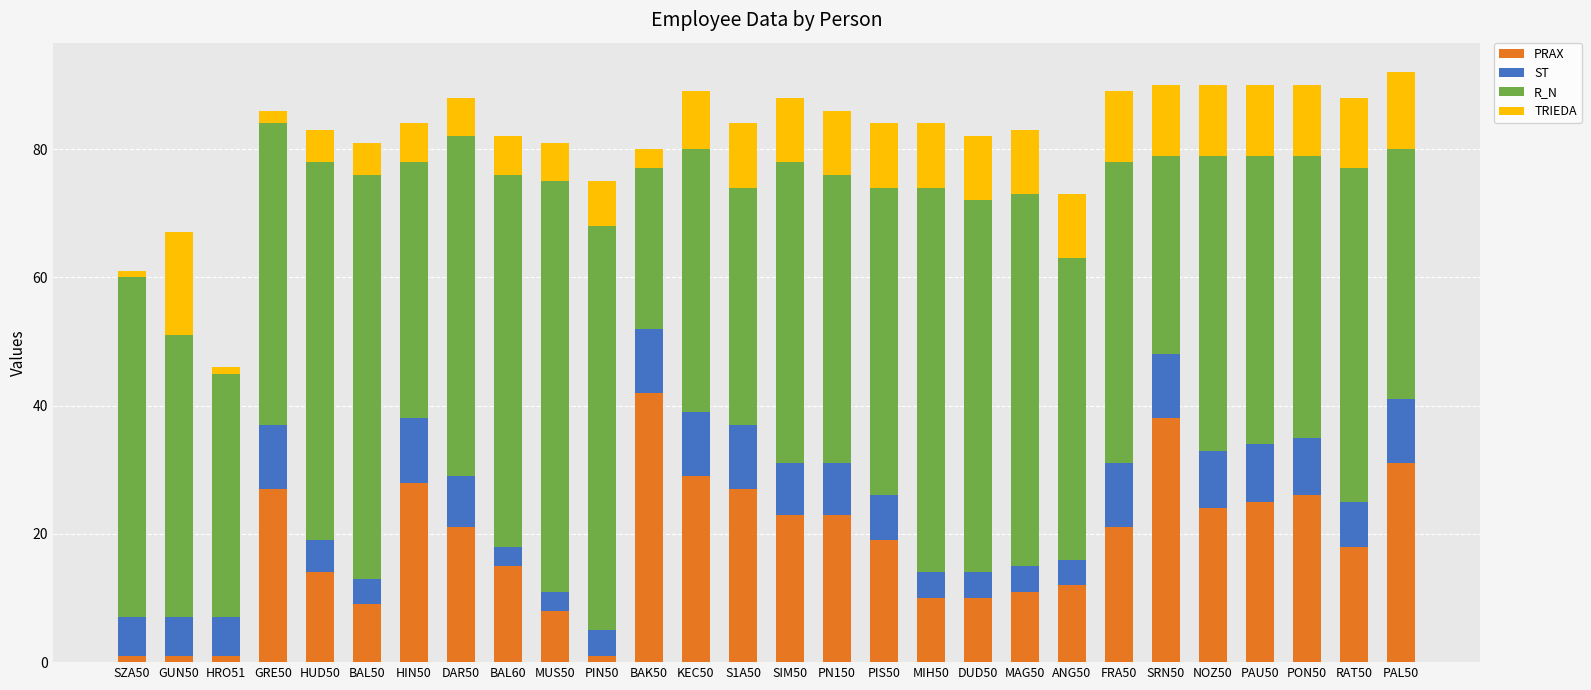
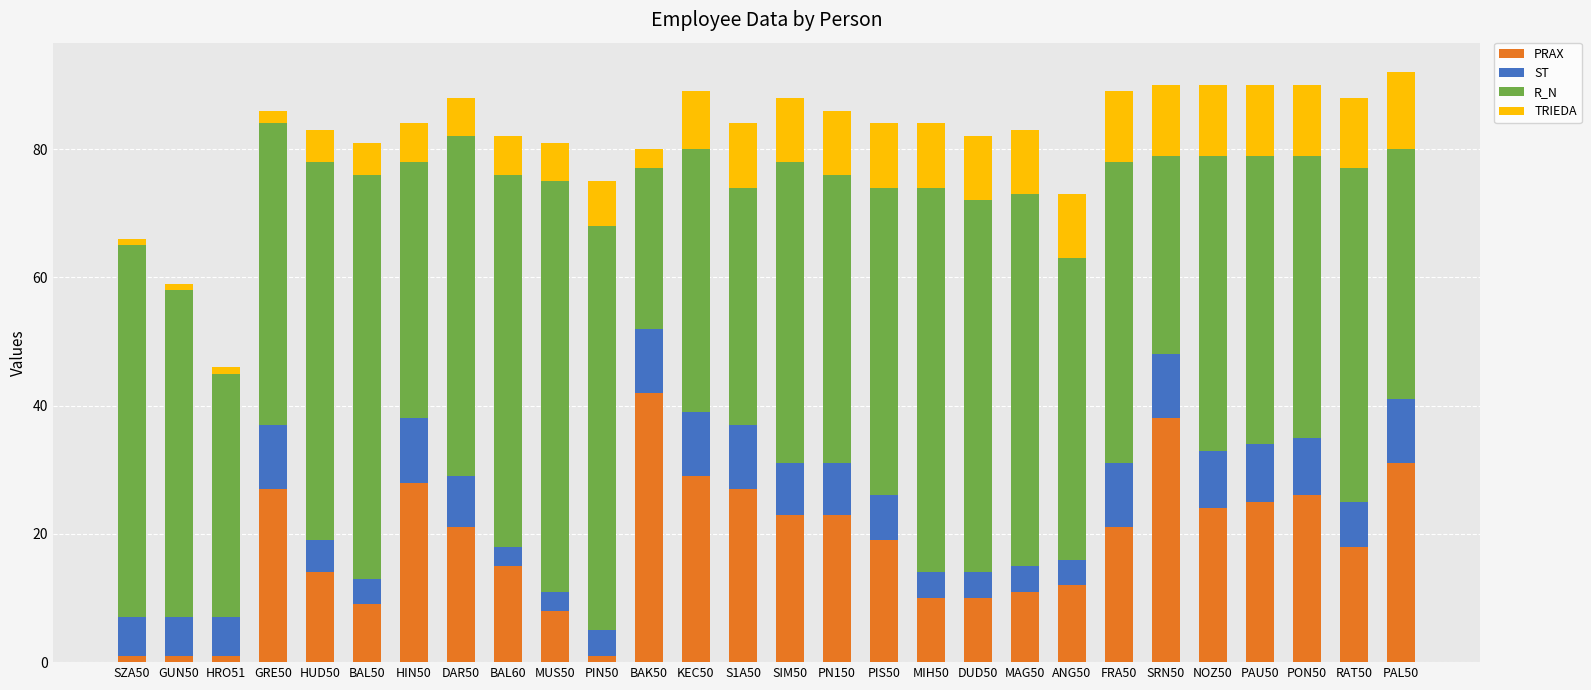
R_N, SZA50: 53 -> 58
R_N, GUN50: 44 -> 51
TRIEDA, GUN50: 16 -> 1
